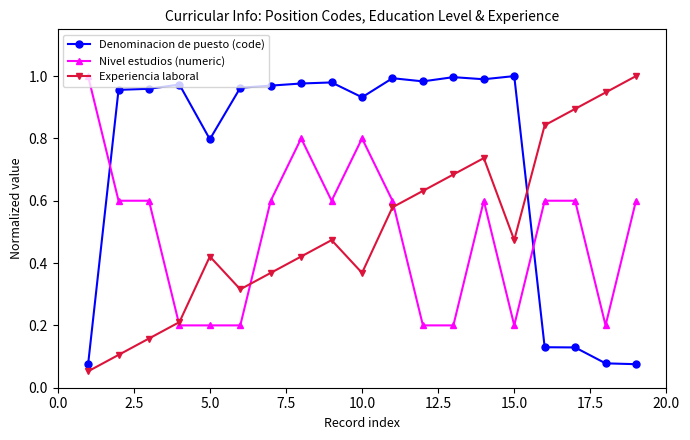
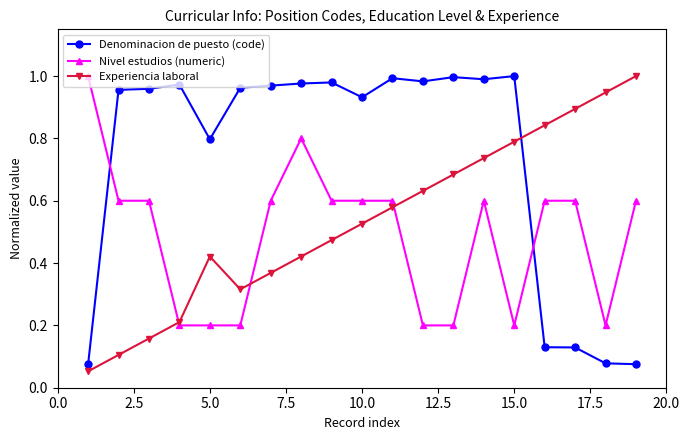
Nivel estudios (numeric), 10.0: 0.80 -> 0.60
Experiencia laboral, 10.0: 0.37 -> 0.53
Experiencia laboral, 15.0: 0.47 -> 0.79
